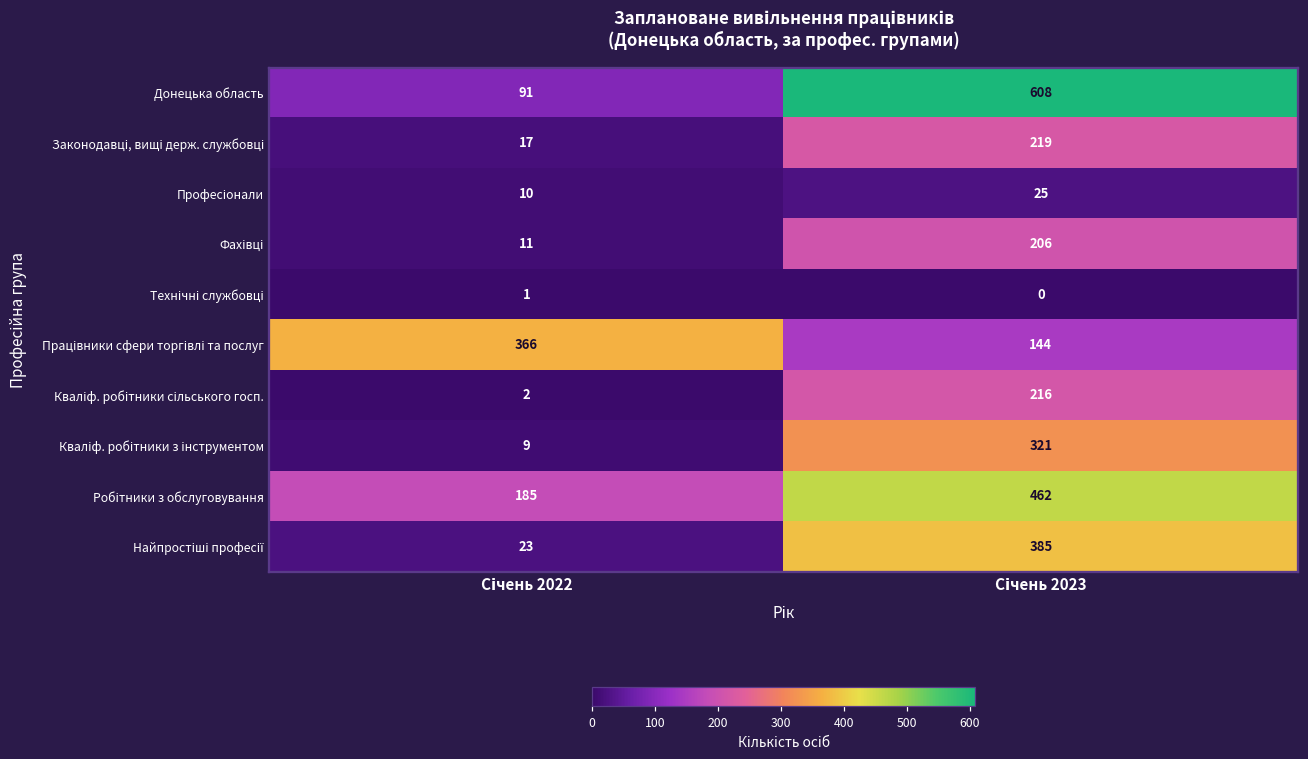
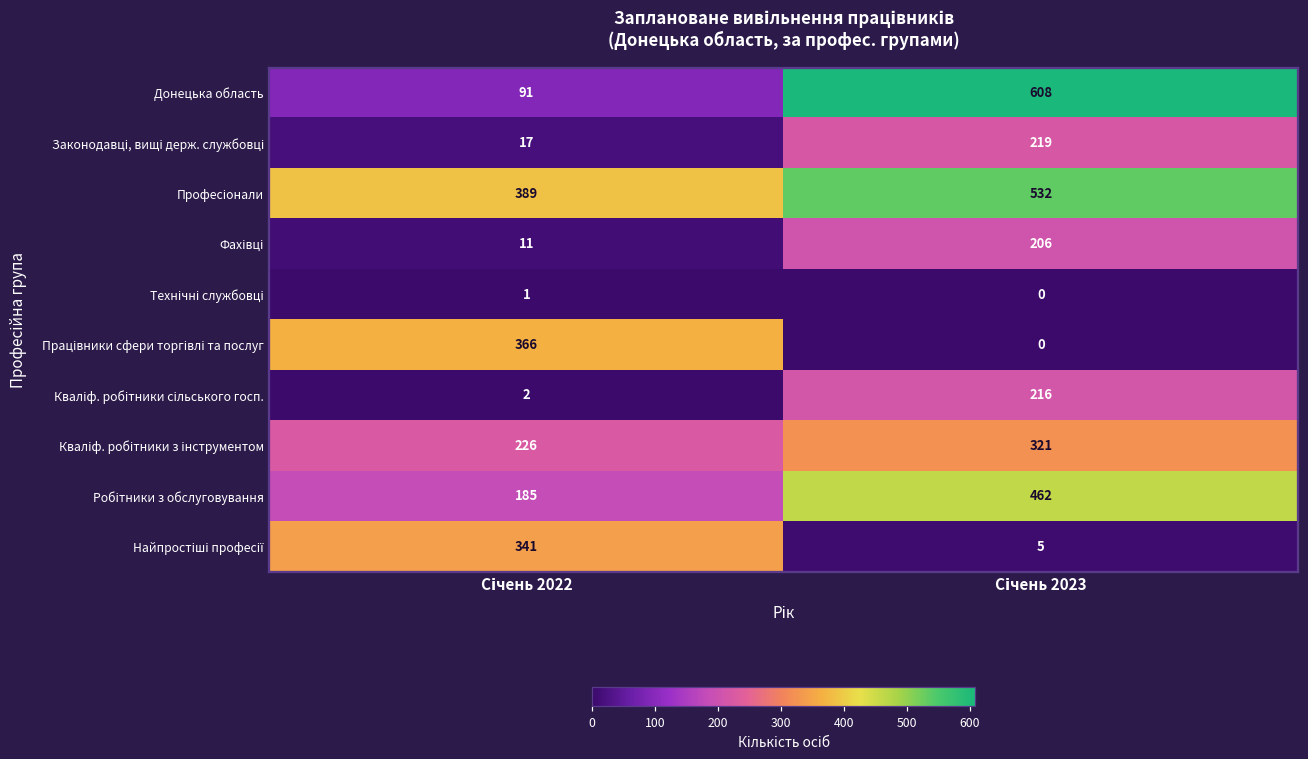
Професіонали, Січень 2022: 10 -> 389
Професіонали, Січень 2023: 25 -> 532
Працівники сфери торгівлі та послуг, Січень 2023: 144 -> 0
Кваліф. робітники з інструментом, Січень 2022: 9 -> 226
Найпростіші професії, Січень 2022: 23 -> 341
Найпростіші професії, Січень 2023: 385 -> 5
